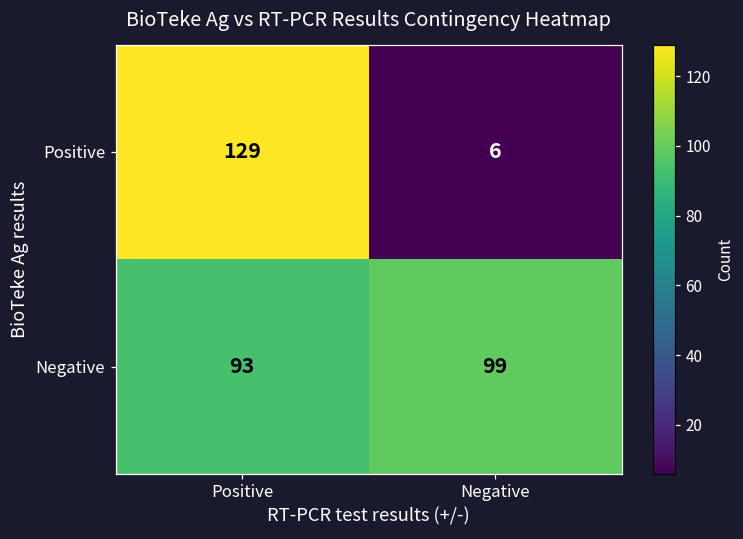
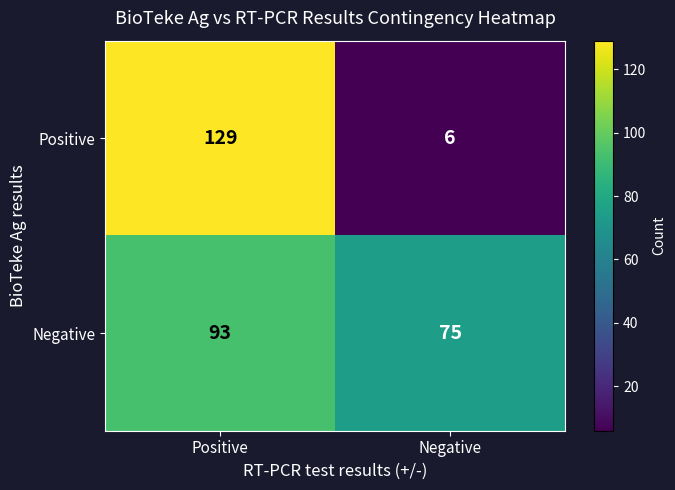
Negative, Negative: 99 -> 75
